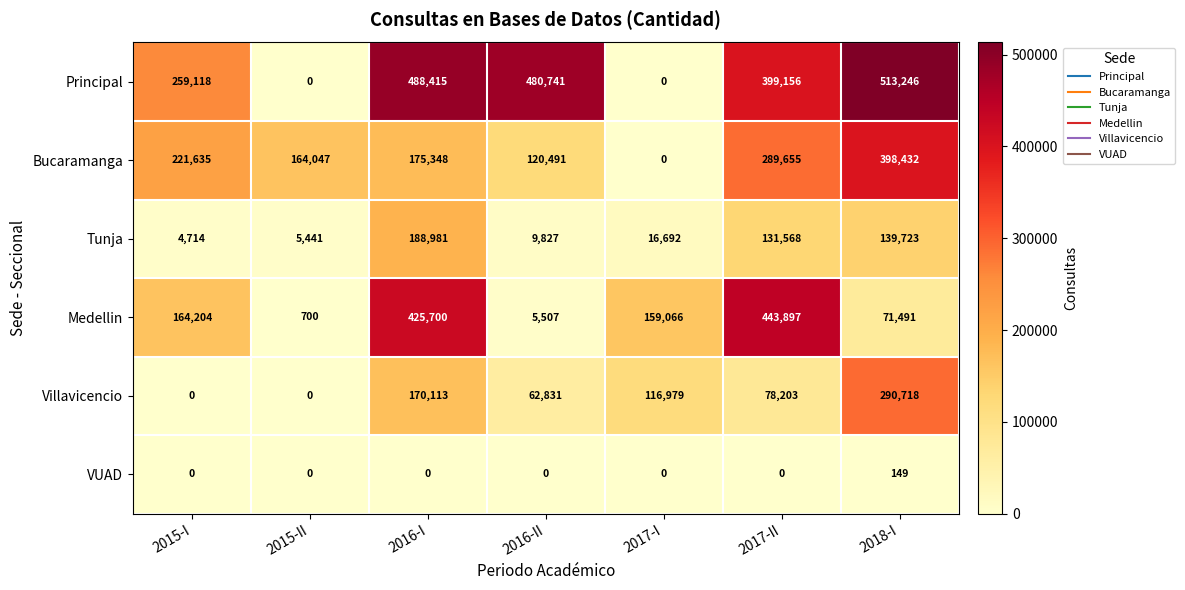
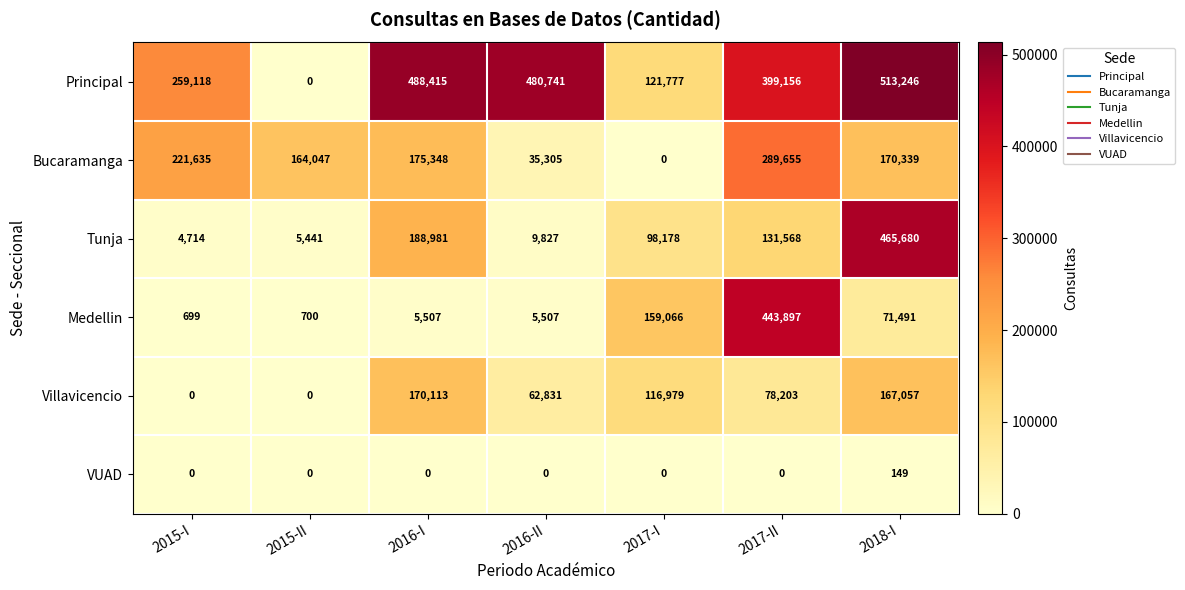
Principal, 2017-I: 0 -> 121,777
Bucaramanga, 2016-II: 120,491 -> 35,305
Bucaramanga, 2018-I: 398,432 -> 170,339
Tunja, 2017-I: 16,692 -> 98,178
Tunja, 2018-I: 139,723 -> 465,680
Medellin, 2015-I: 164,204 -> 699
Medellin, 2016-I: 425,700 -> 5,507
Villavicencio, 2018-I: 290,718 -> 167,057
